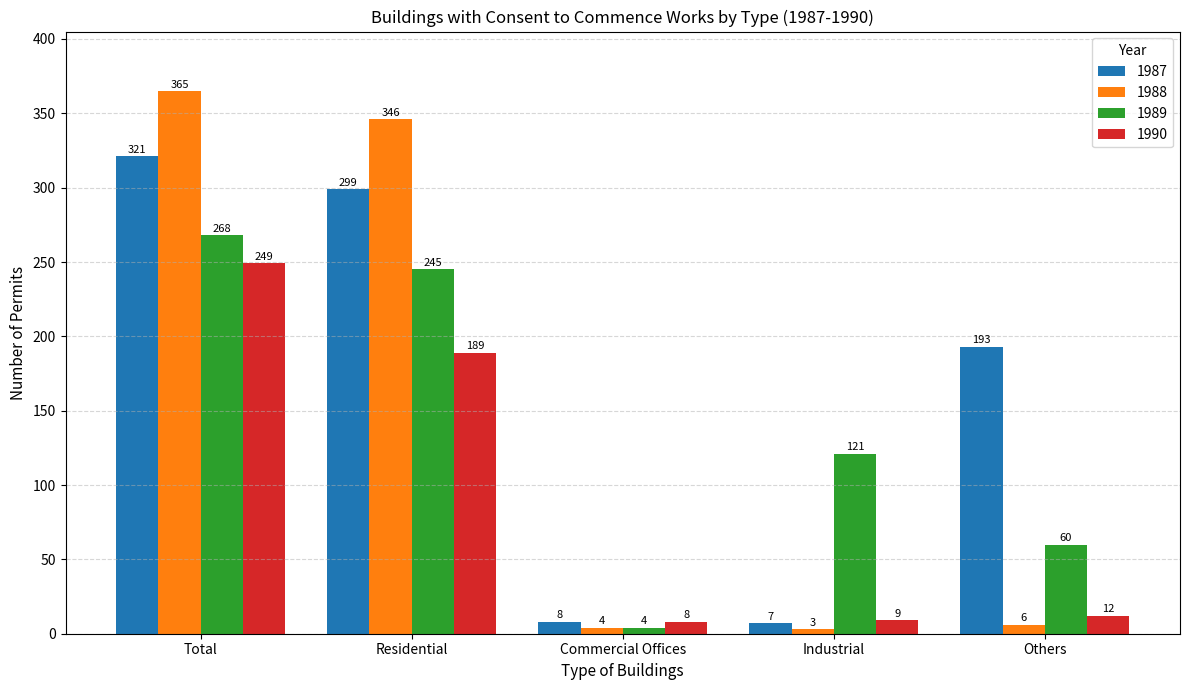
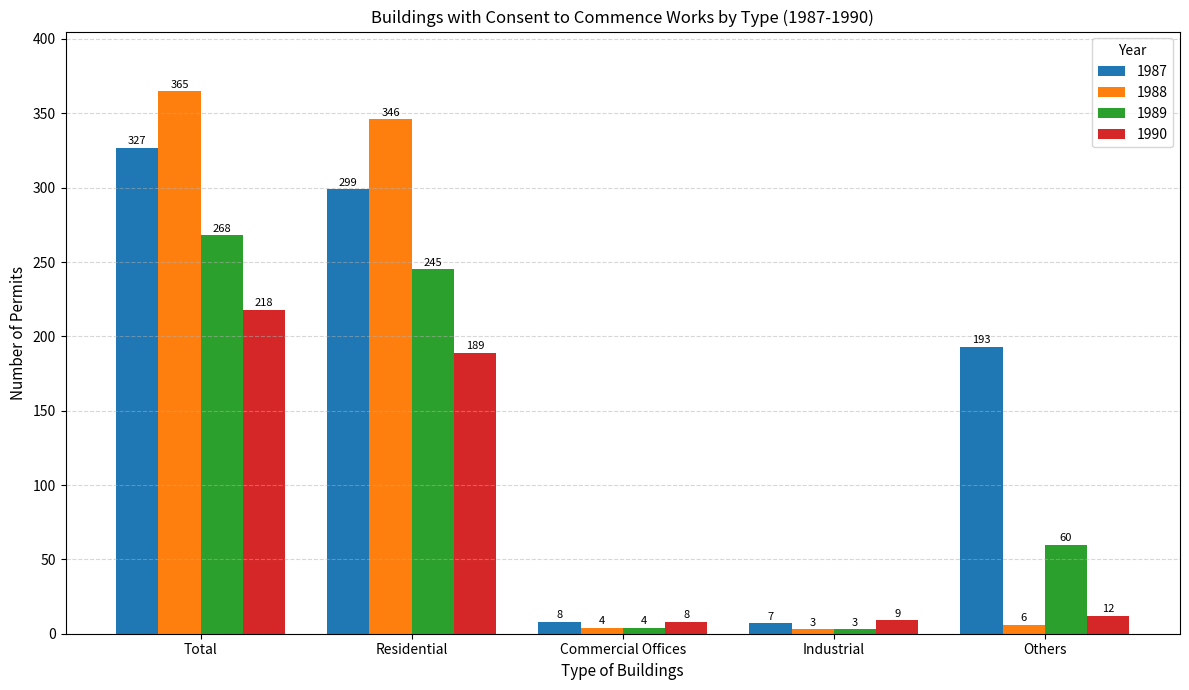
1987, Total: 321 -> 327
1990, Total: 249 -> 218
1989, Industrial: 121 -> 3
